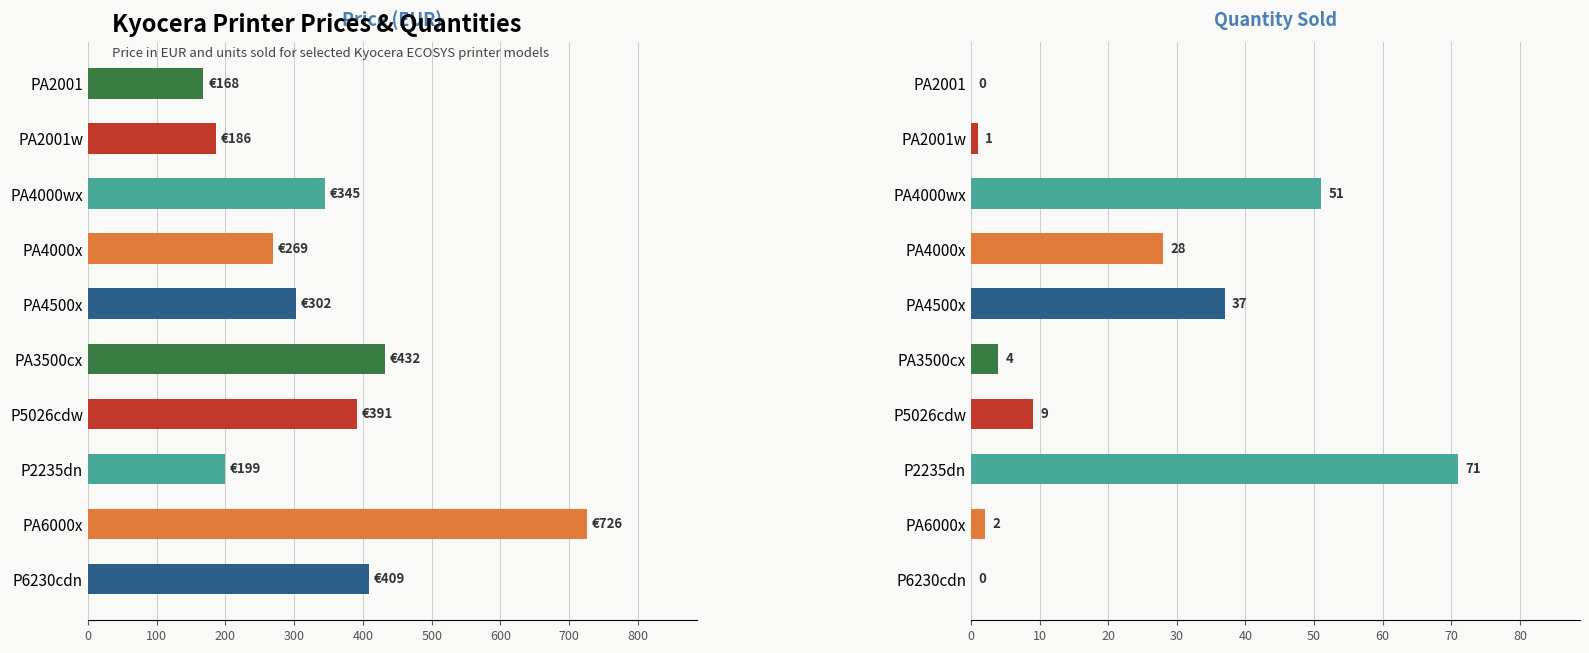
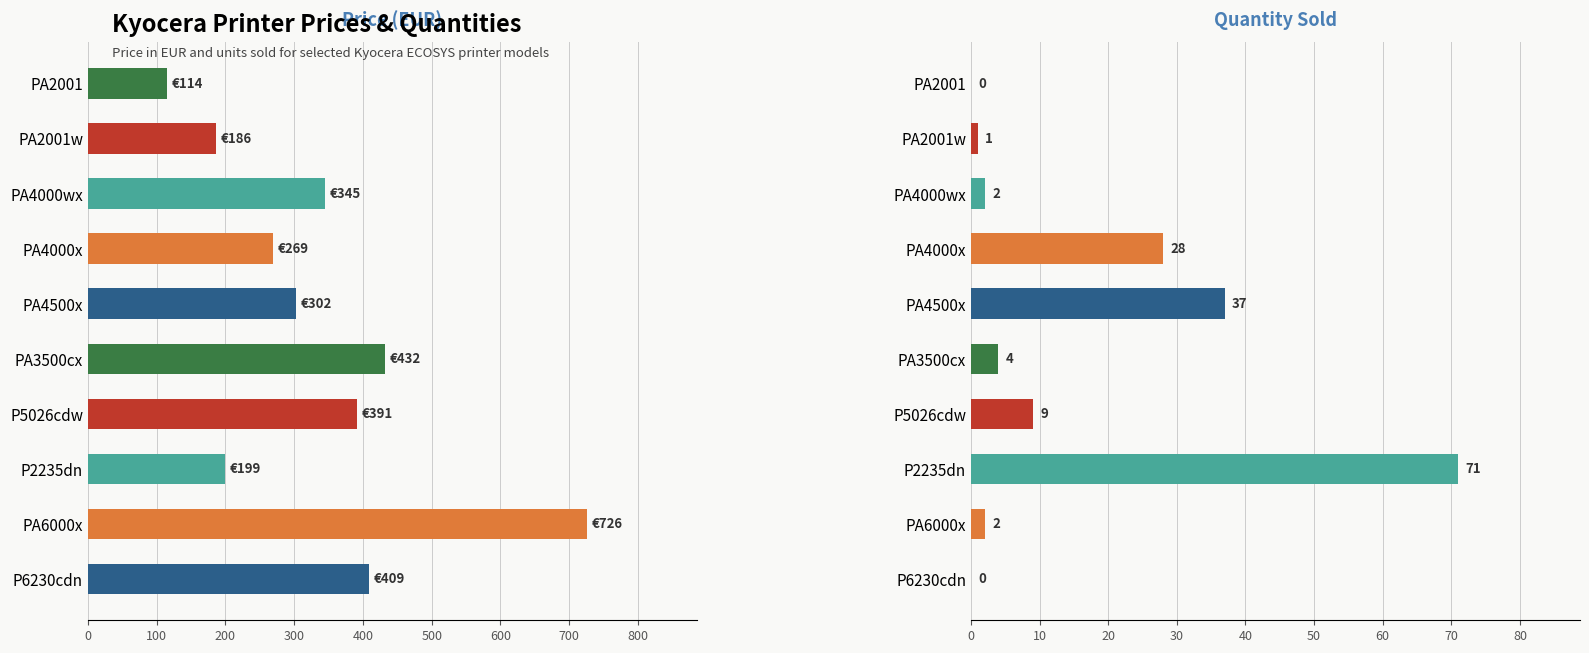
Price (EUR), PA2001: €168 -> €114
Quantity Sold, PA4000wx: 51 -> 2
